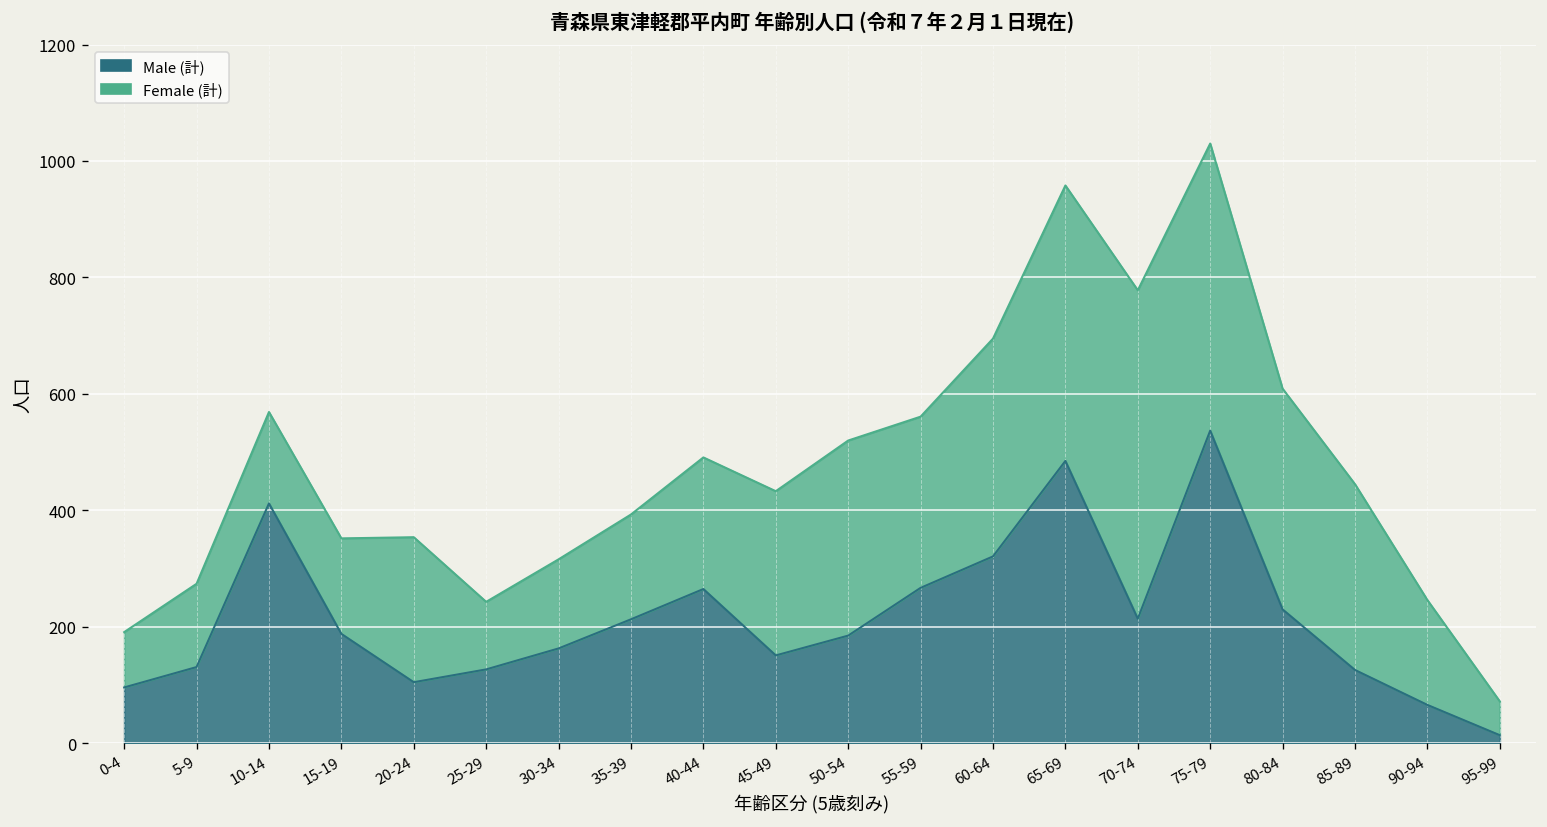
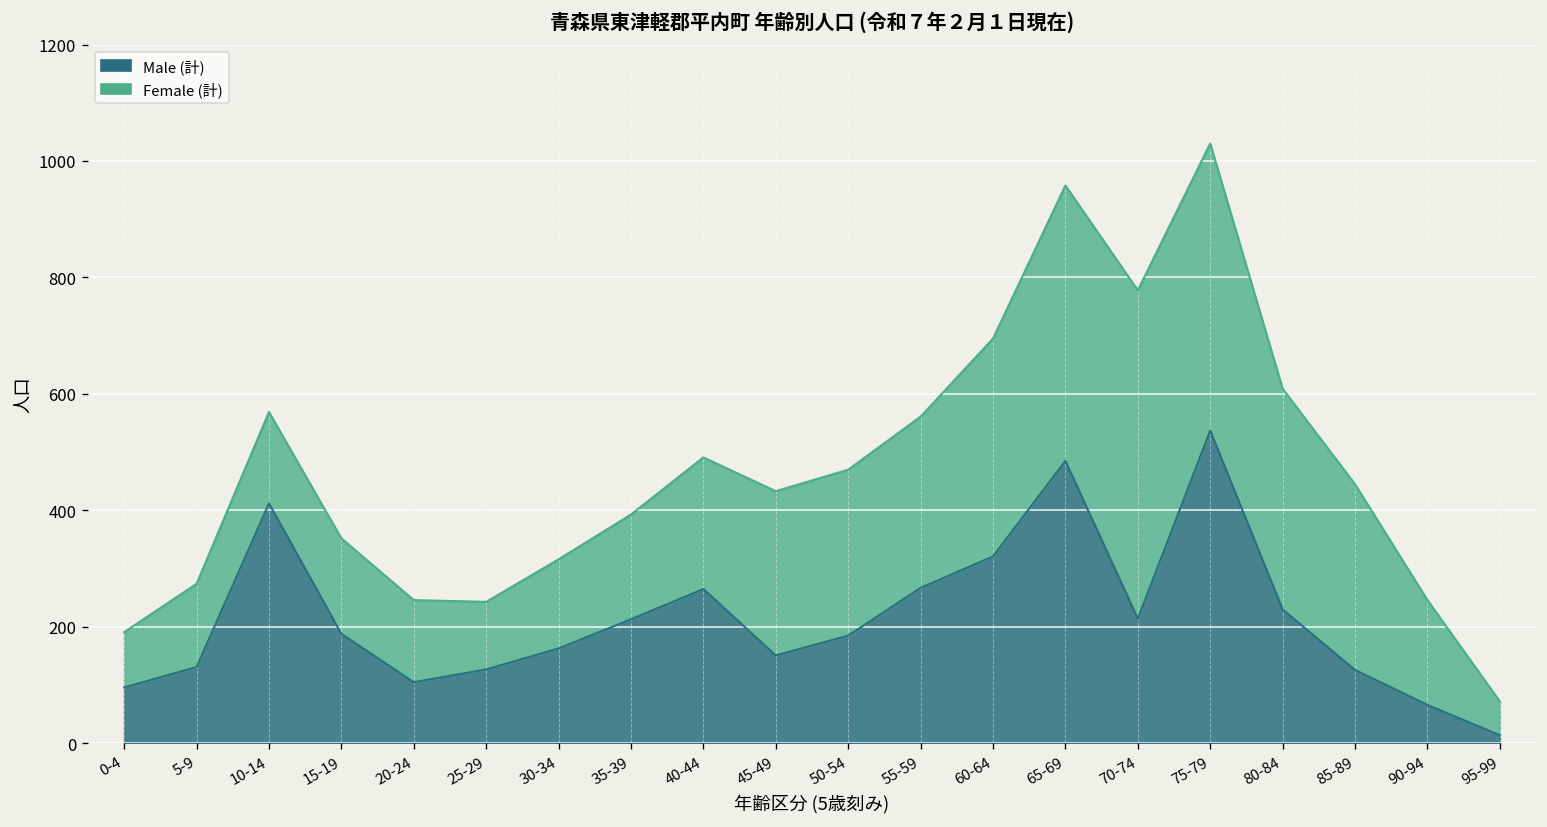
Female (計), 20-24: 250 -> 140
Female (計), 50-54: 340 -> 290
